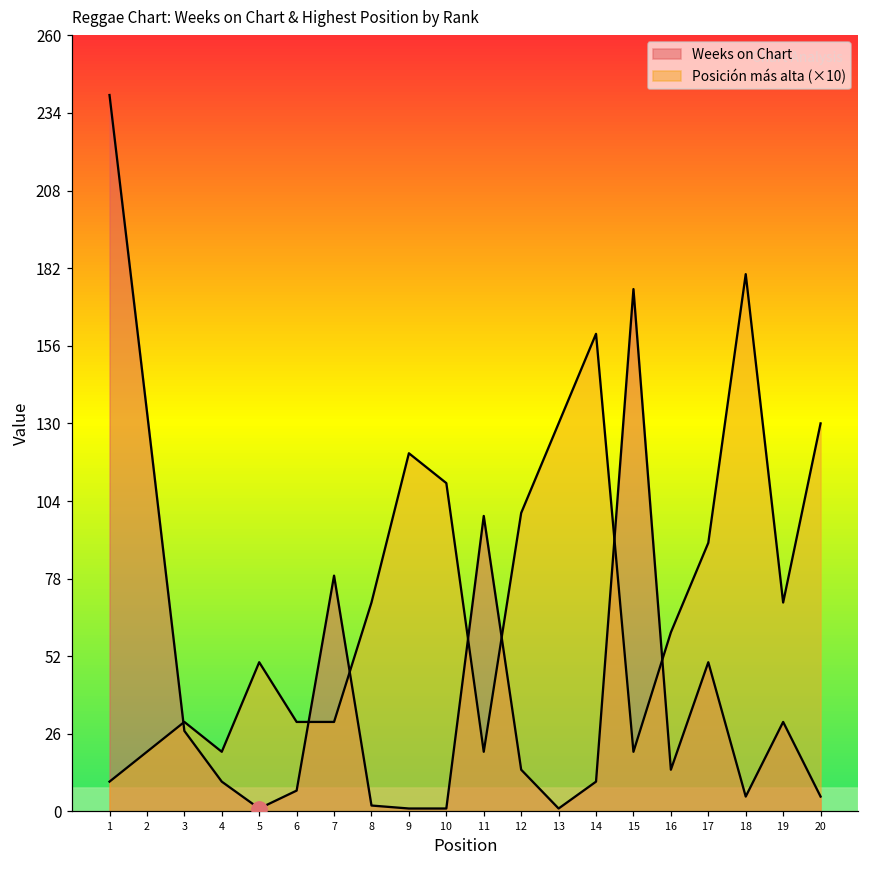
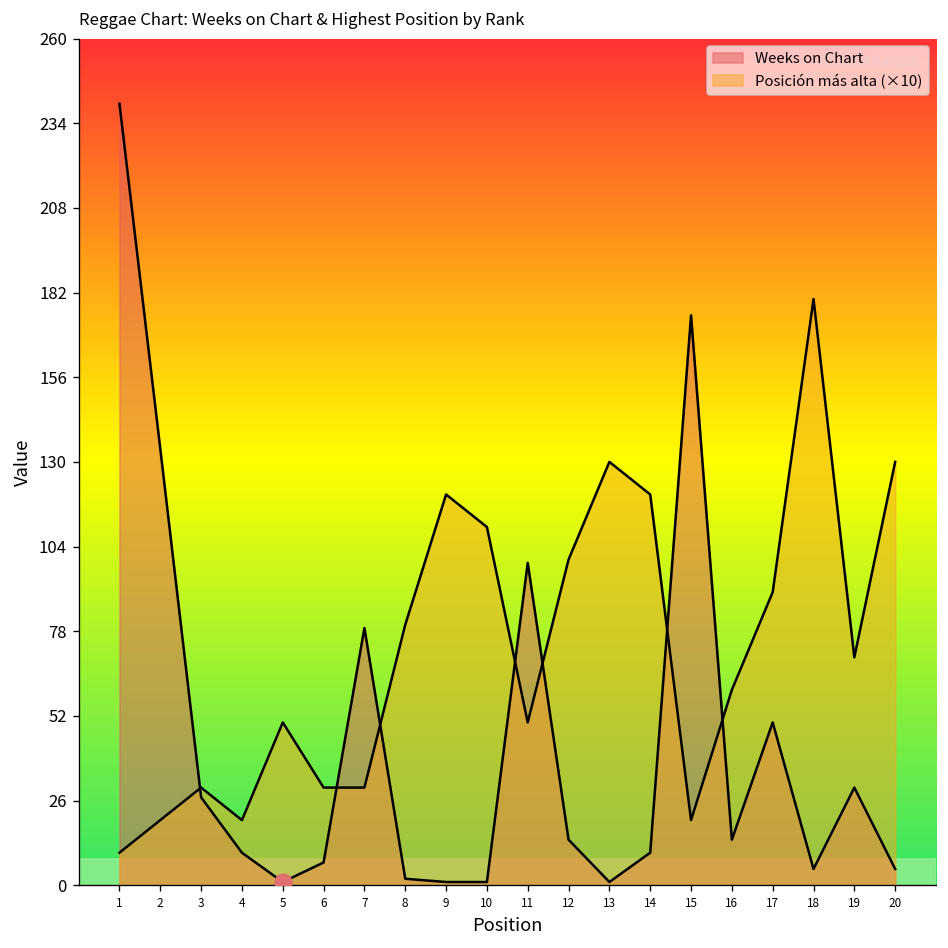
Posición más alta (×10), 8: 70 -> 80
Posición más alta (×10), 11: 20 -> 50
Posición más alta (×10), 14: 160 -> 120
